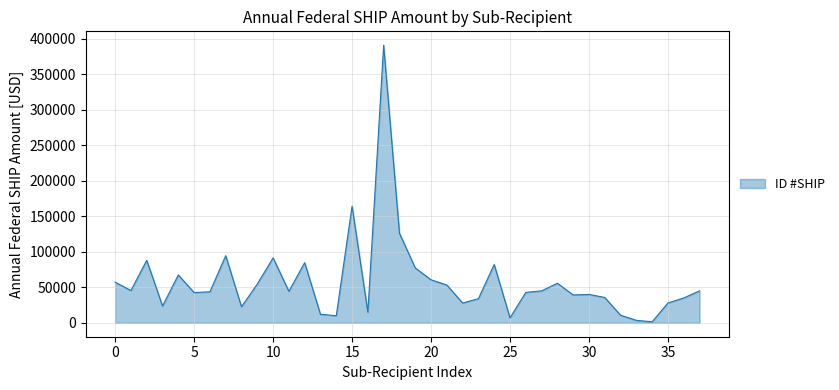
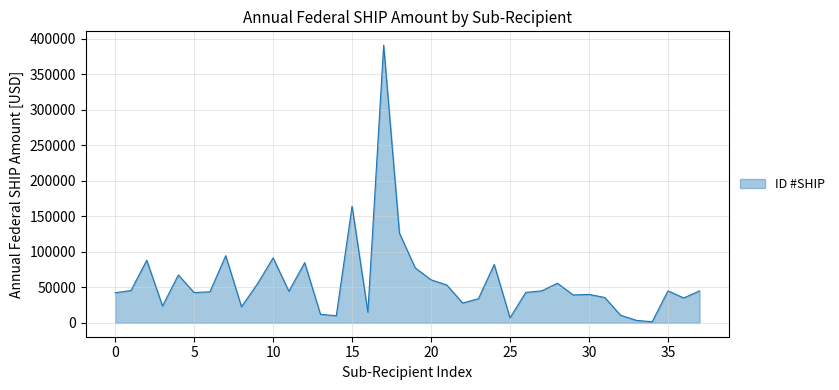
0: 60000 -> 40000
35: 30000 -> 50000
